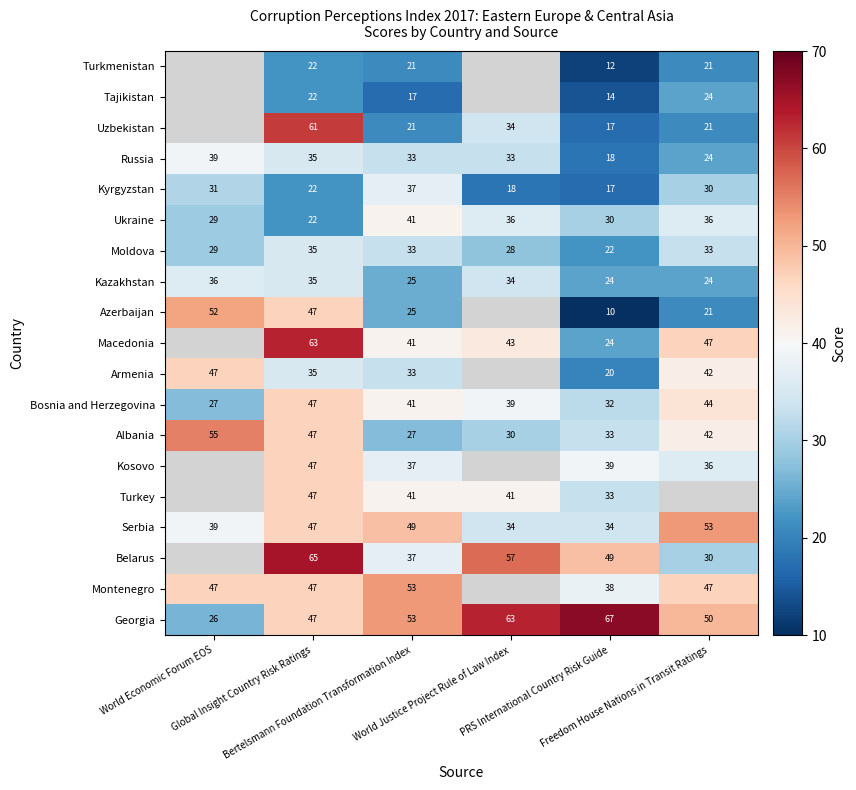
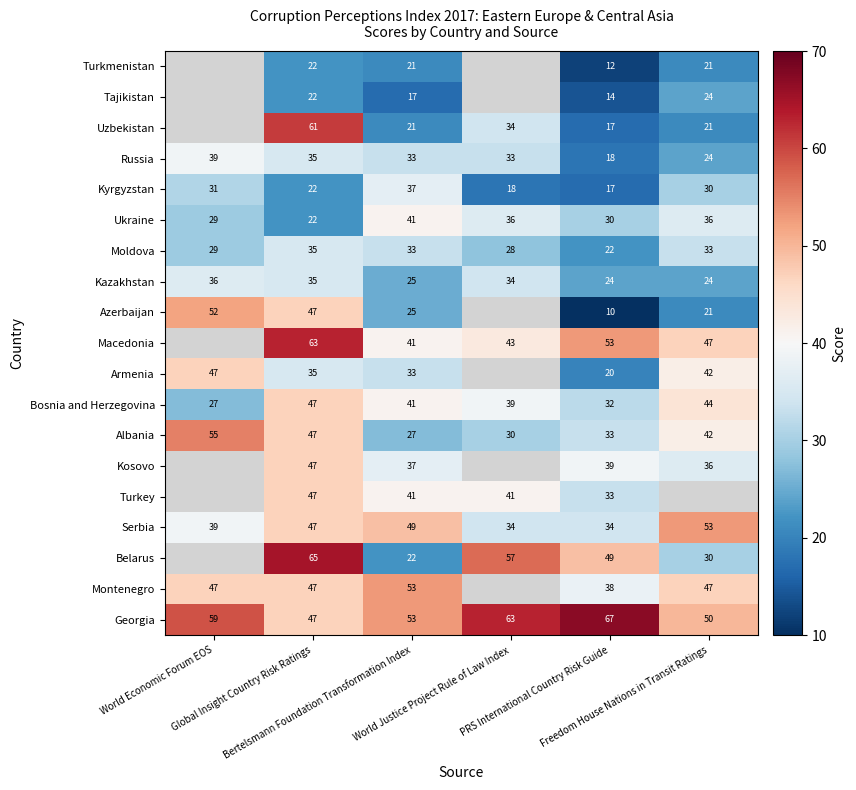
Macedonia, PRS International Country Risk Guide: 24 -> 53
Belarus, Bertelsmann Foundation Transformation Index: 37 -> 22
Georgia, World Economic Forum EOS: 26 -> 59
